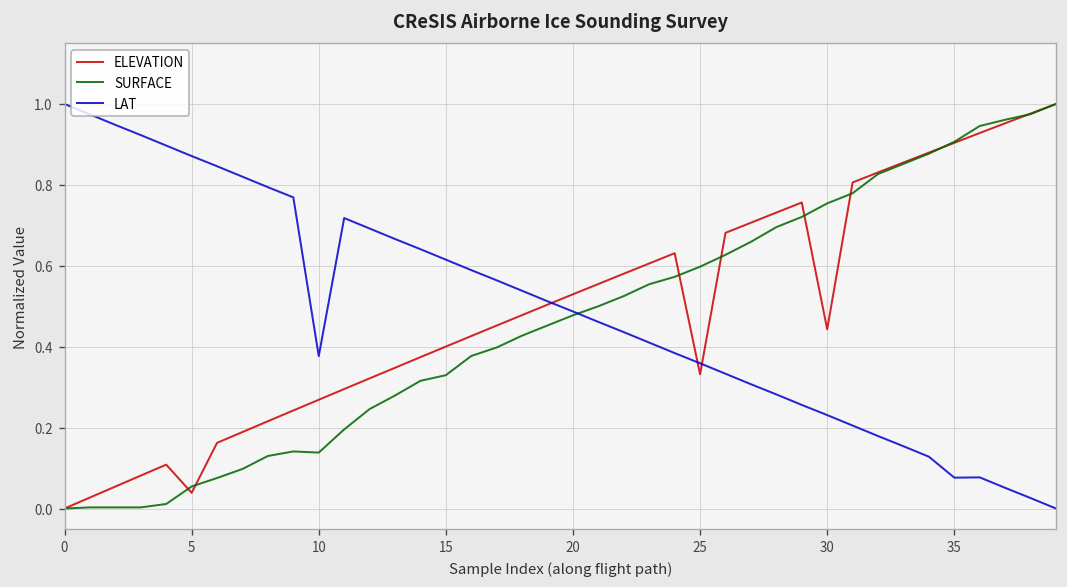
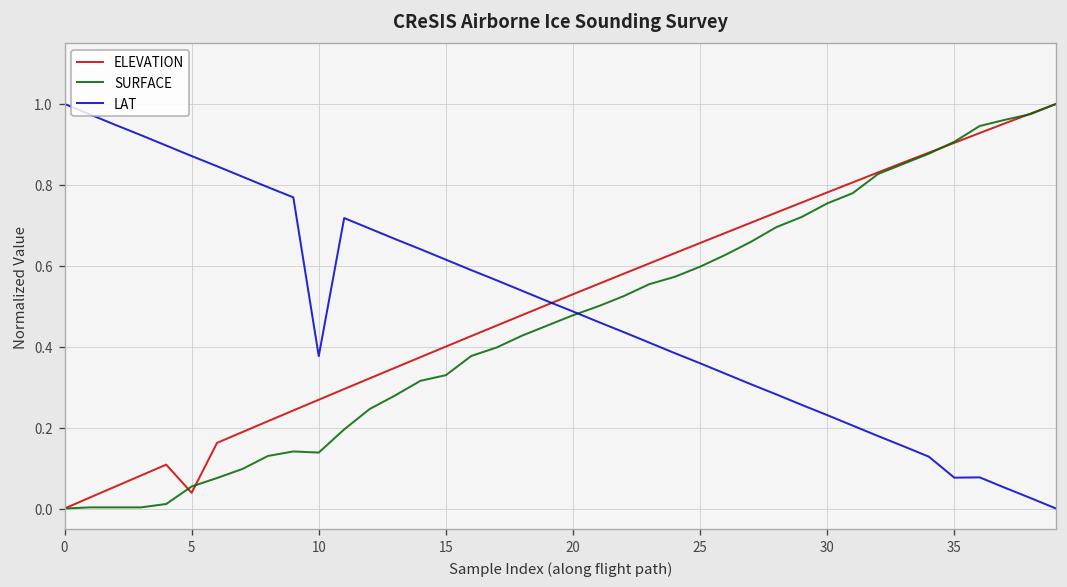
ELEVATION, 25: 0.33 -> 0.66
ELEVATION, 30: 0.44 -> 0.78
